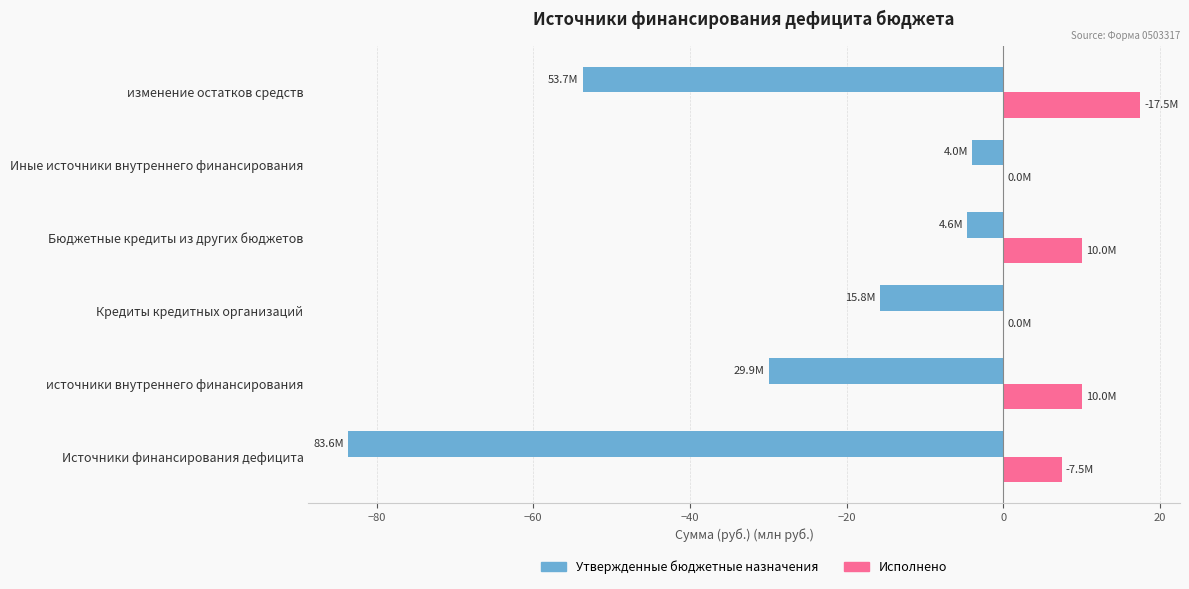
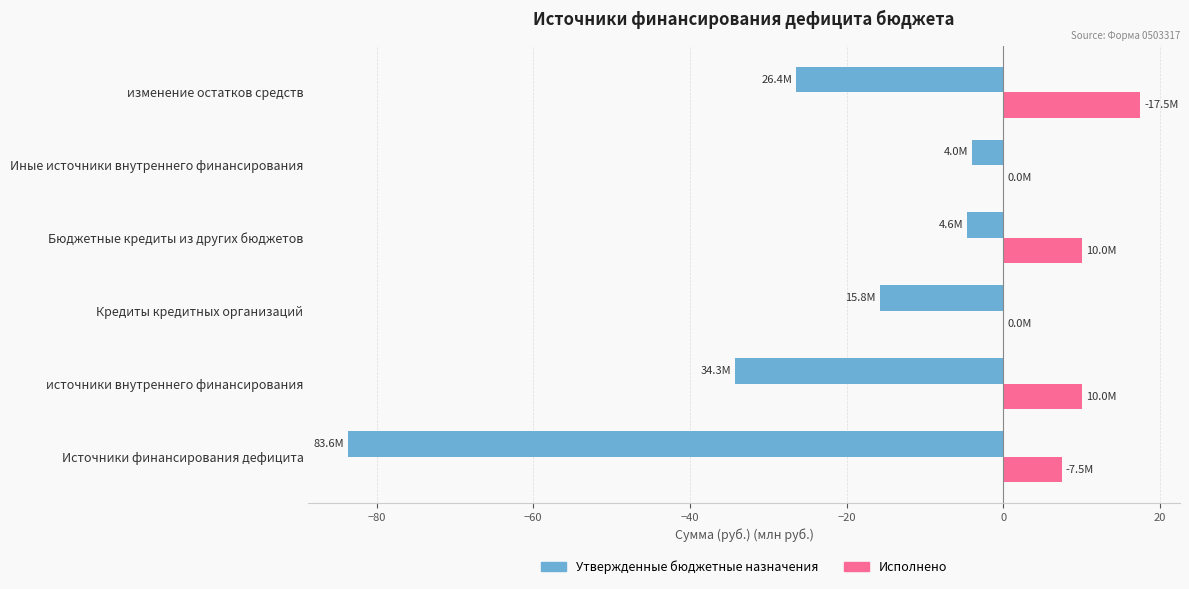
Утвержденные бюджетные назначения, изменение остатков средств: 53.7M -> 26.4M
Утвержденные бюджетные назначения, источники внутреннего финансирования: 29.9M -> 34.3M
